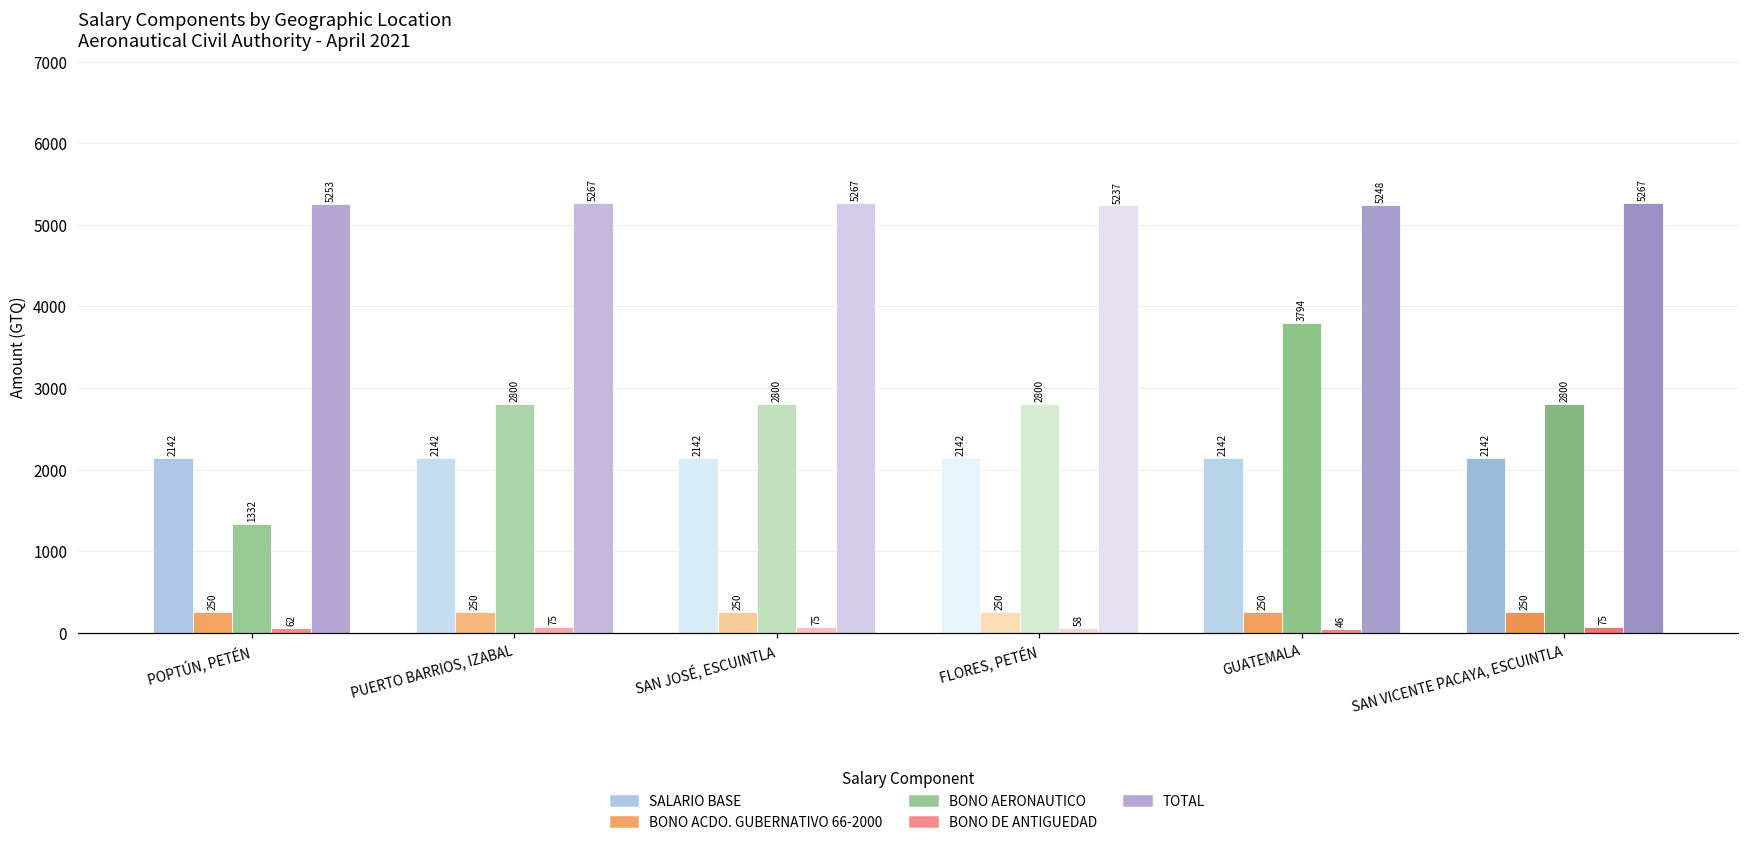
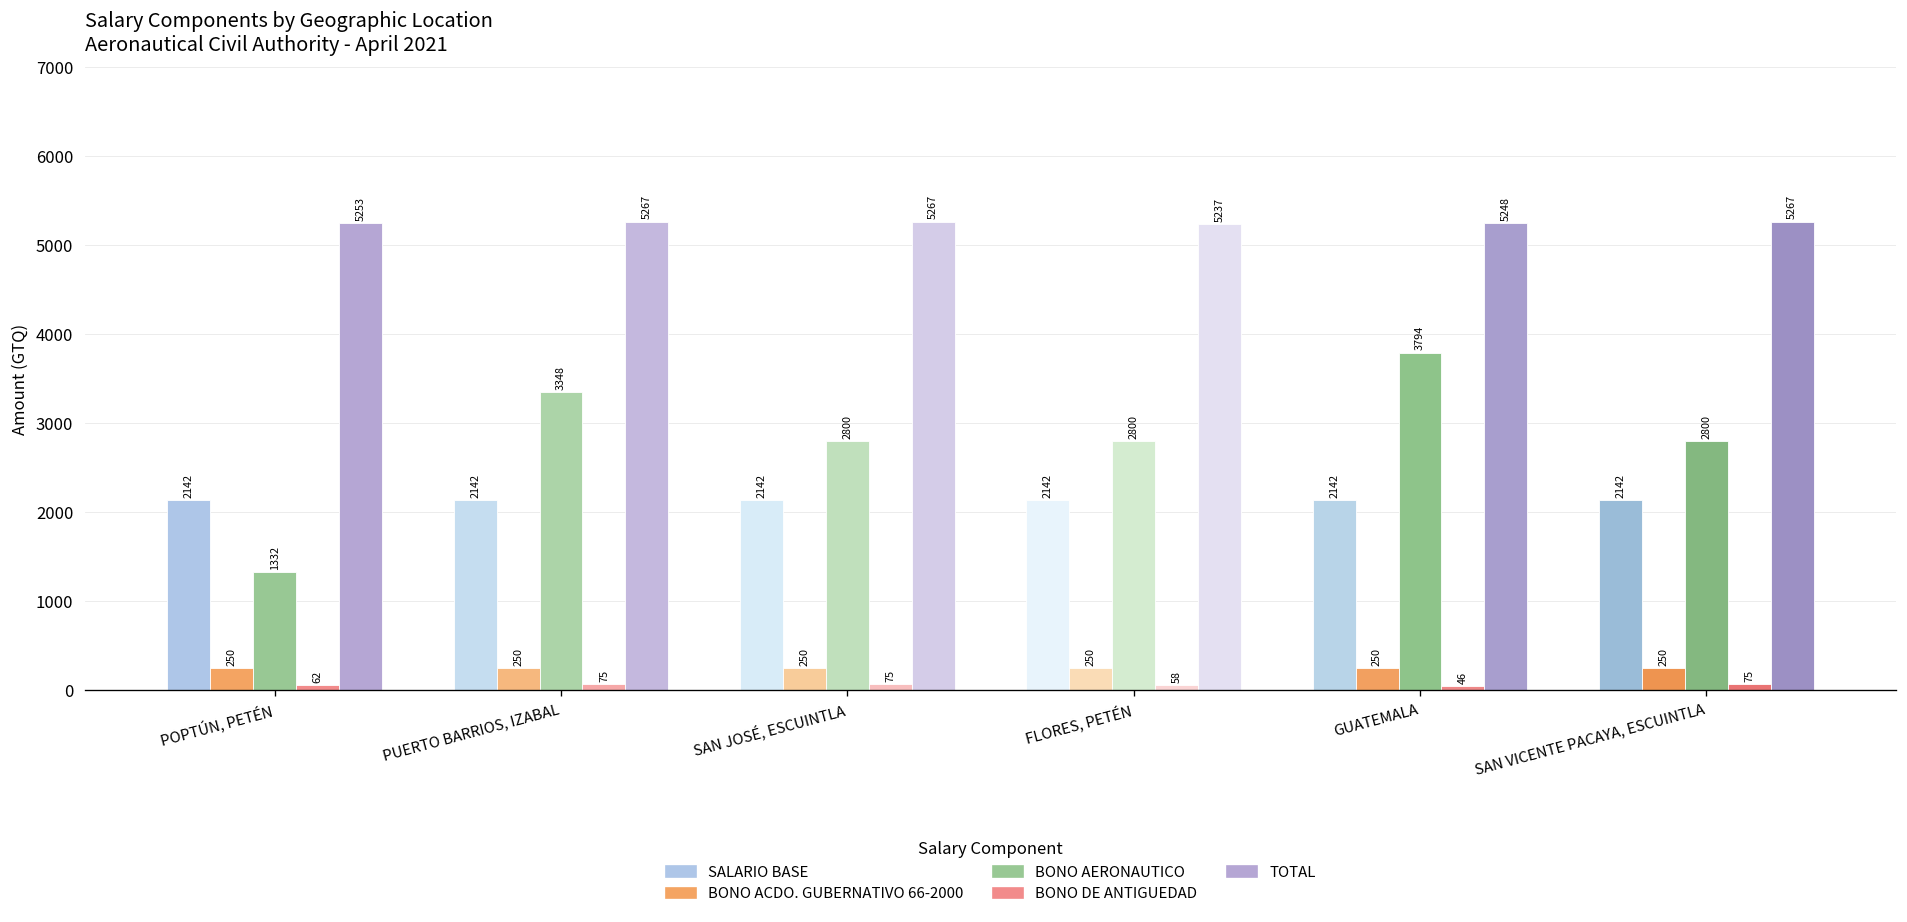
PUERTO BARRIOS, IZABAL: 2800 -> 3348
